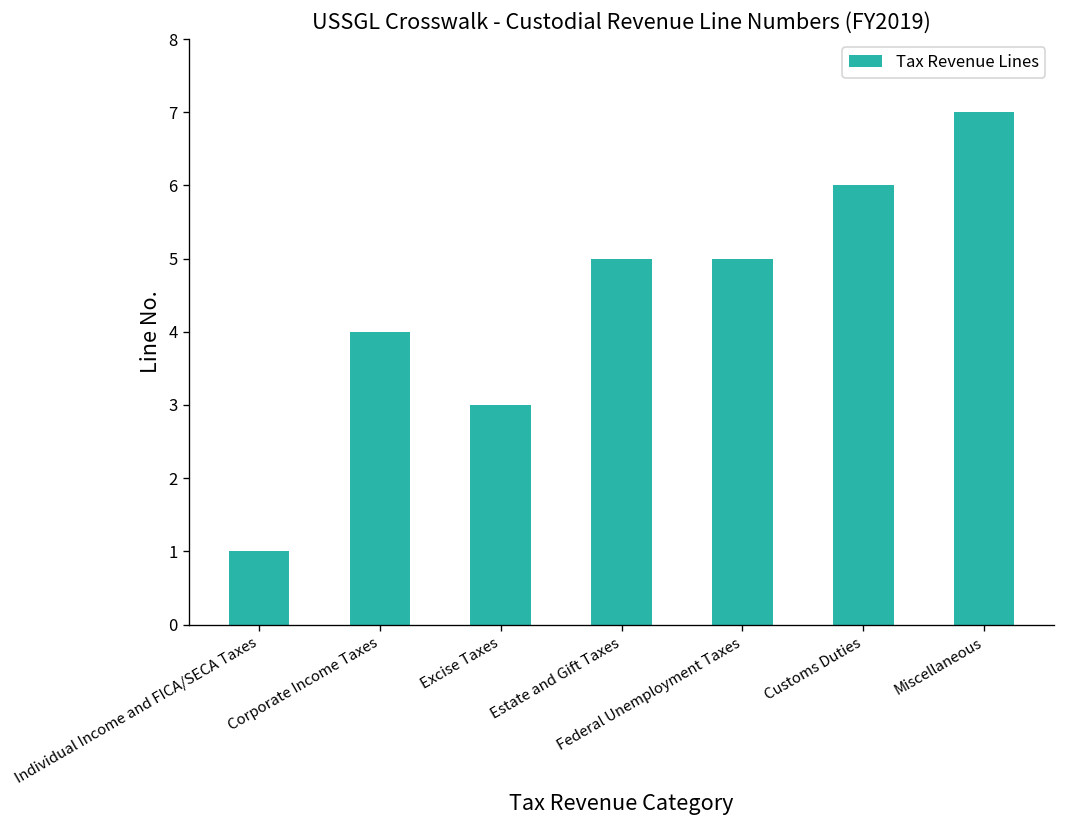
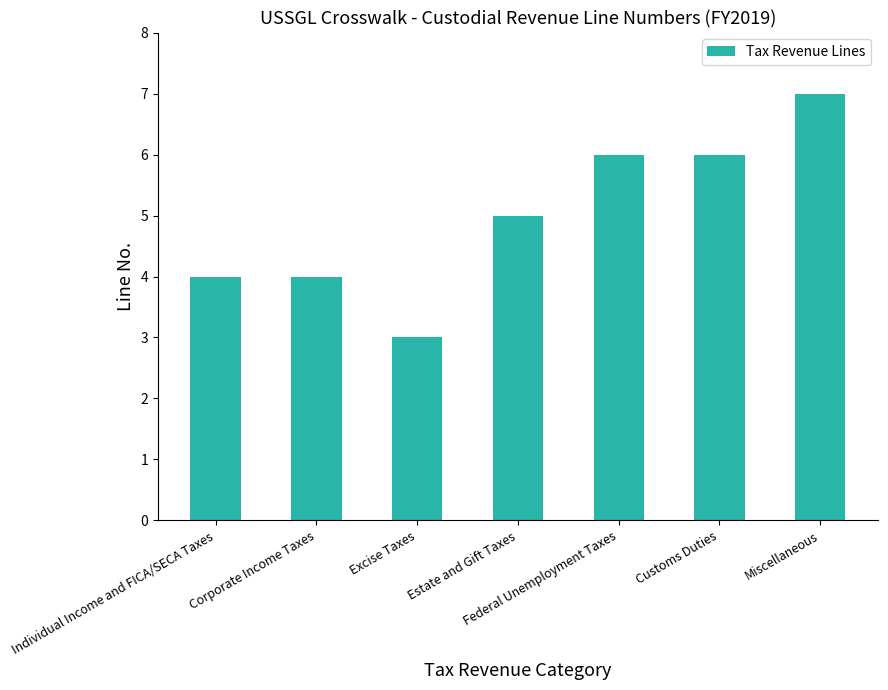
Individual Income and FICA/SECA Taxes: 1 -> 4
Federal Unemployment Taxes: 5 -> 6
